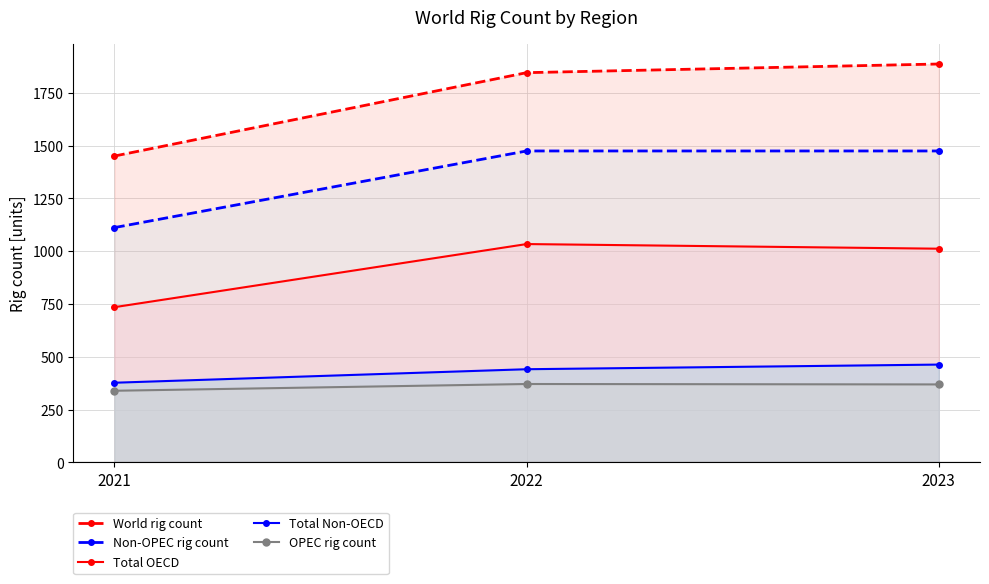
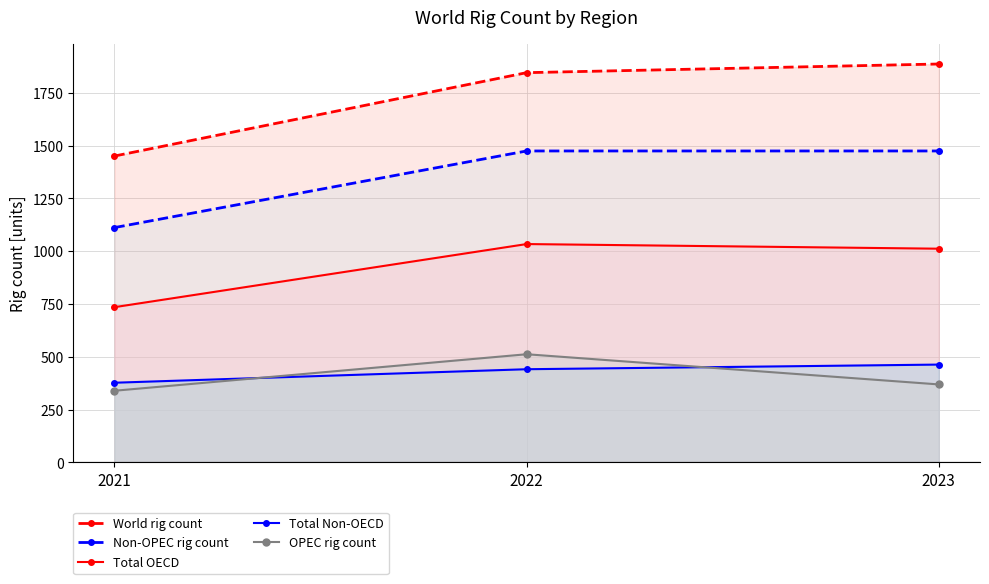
OPEC rig count, 2022: 370 -> 510
